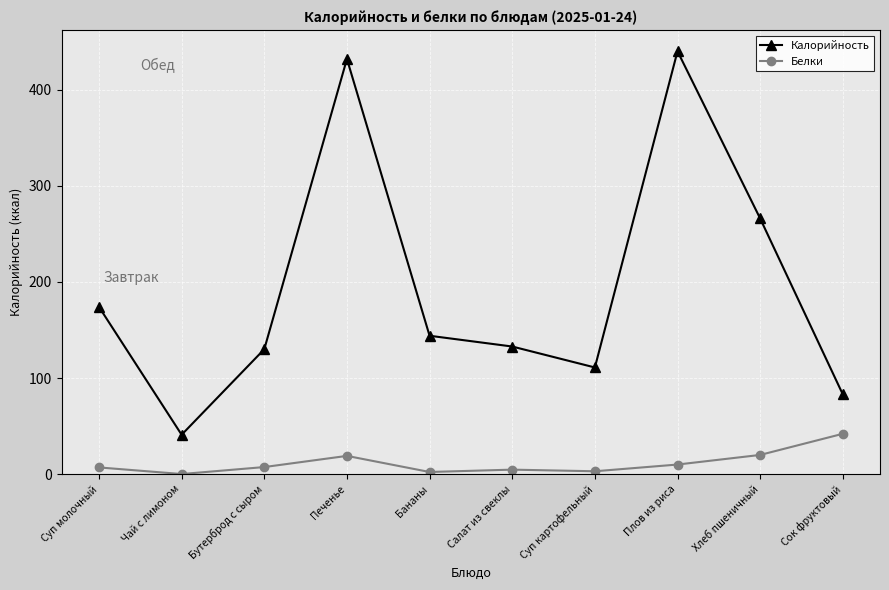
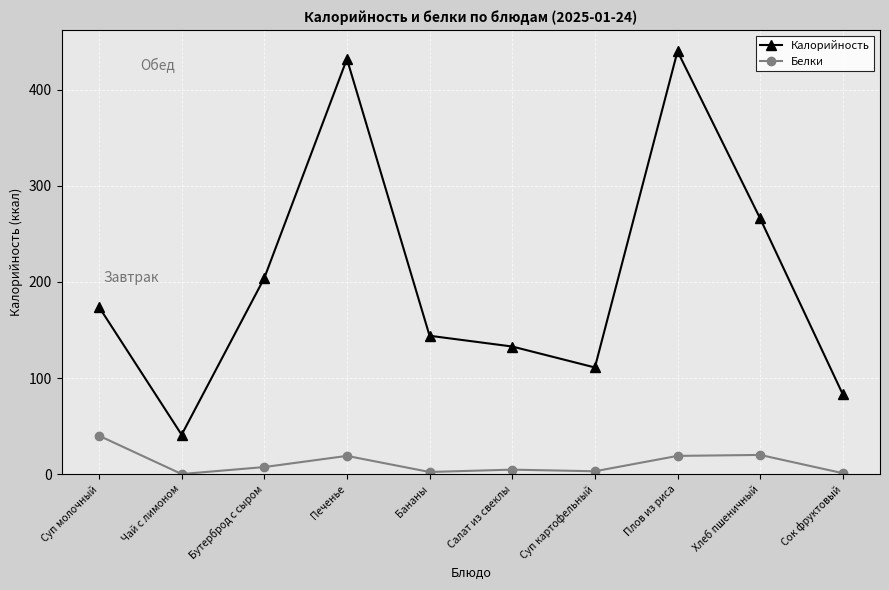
Белки, Суп молочный: 10 -> 40
Калорийность, Бутерброд с сыром: 130 -> 200
Белки, Плов из риса: 10 -> 20
Белки, Сок фруктовый: 40 -> 0
